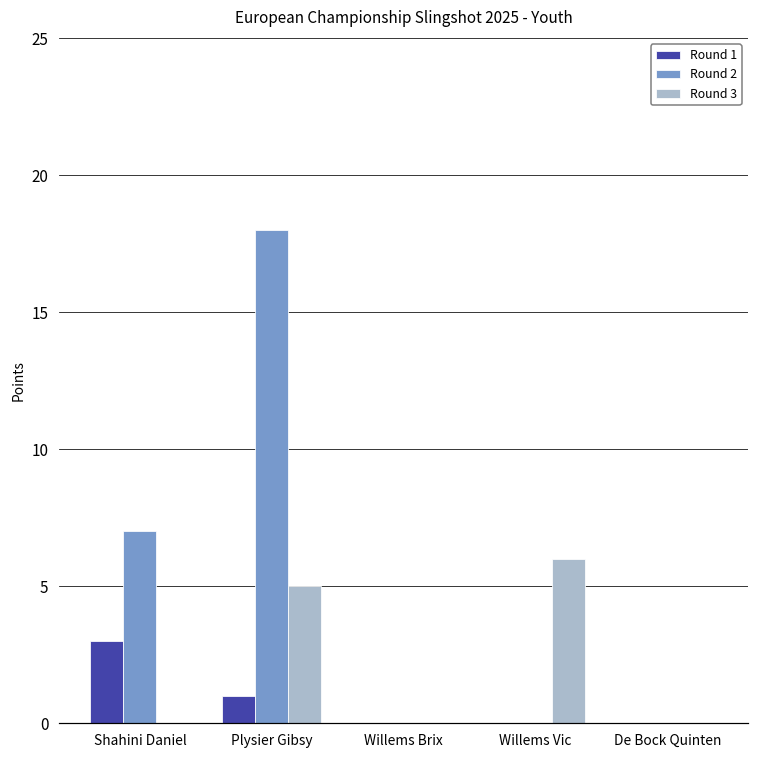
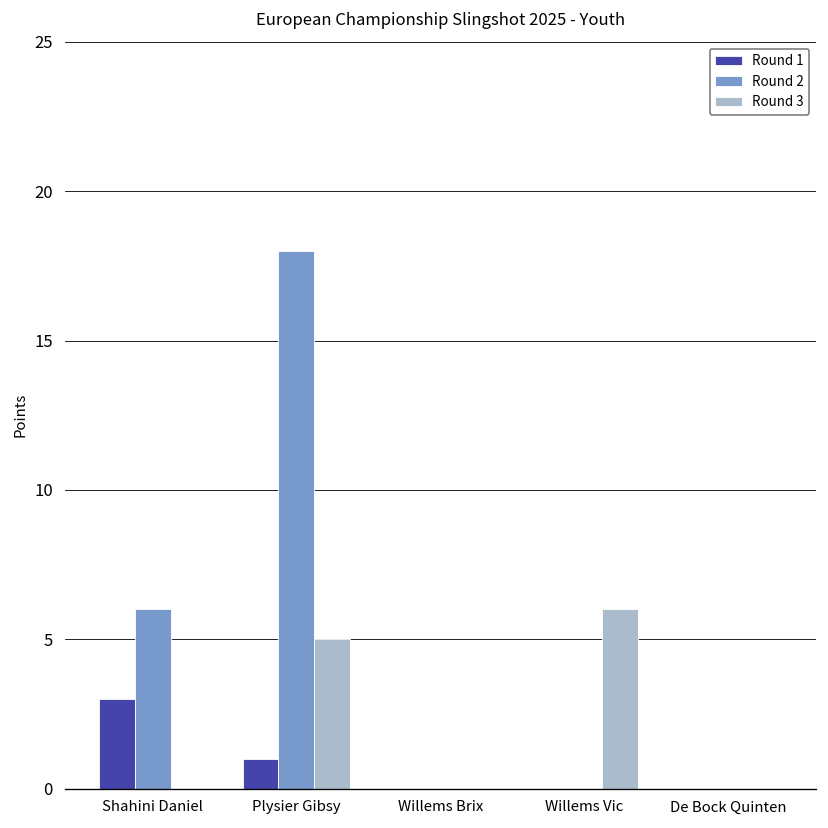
Round 2, Shahini Daniel: 7 -> 6
